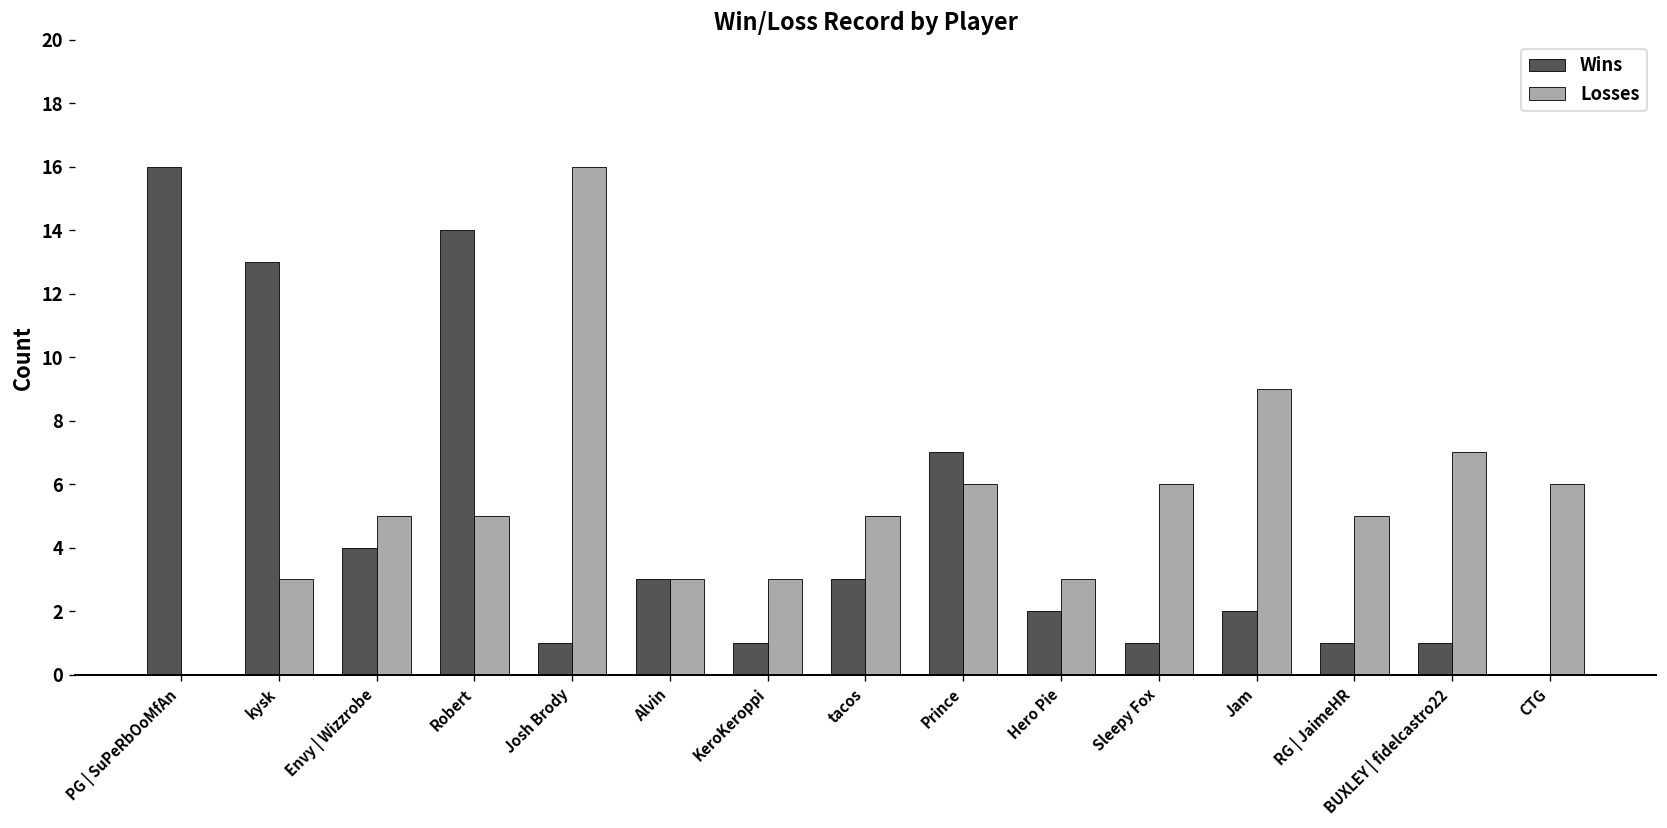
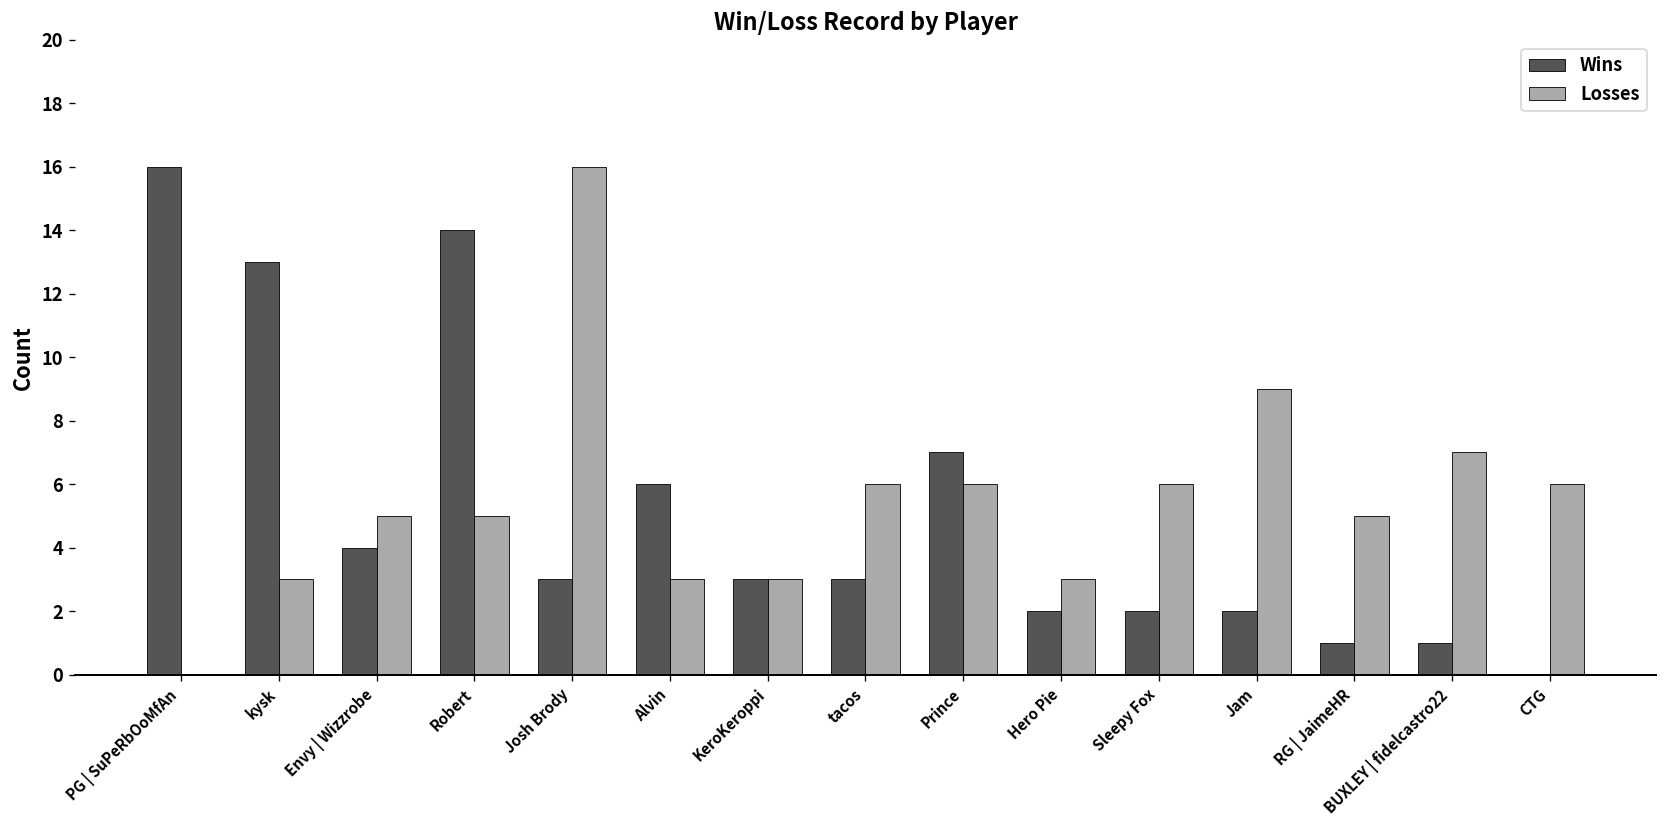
Wins, Josh Brody: 1 -> 3
Wins, Alvin: 3 -> 6
Wins, KeroKeroppi: 1 -> 3
Losses, tacos: 5 -> 6
Wins, Sleepy Fox: 1 -> 2
